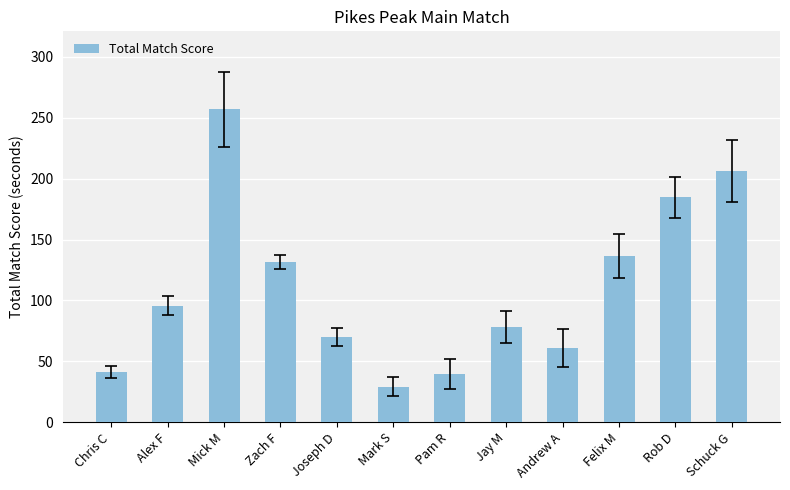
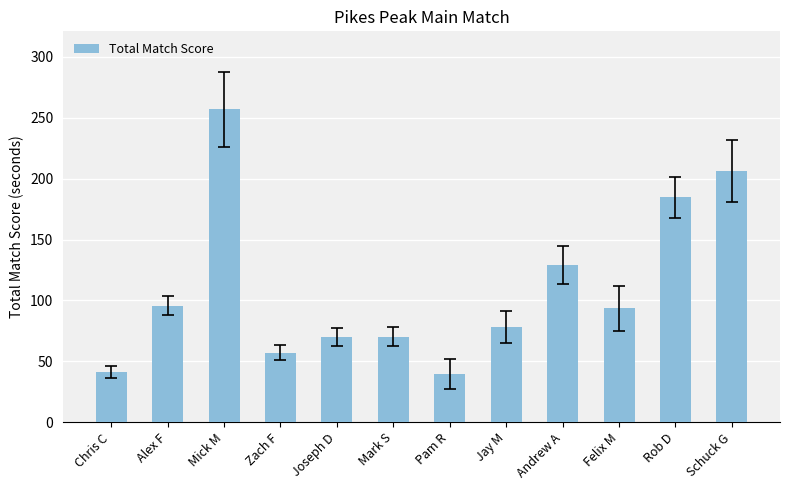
Total Match Score, Zach F: 132 -> 57
Total Match Score, Mark S: 29 -> 70
Total Match Score, Andrew A: 61 -> 129
Total Match Score, Felix M: 137 -> 93
